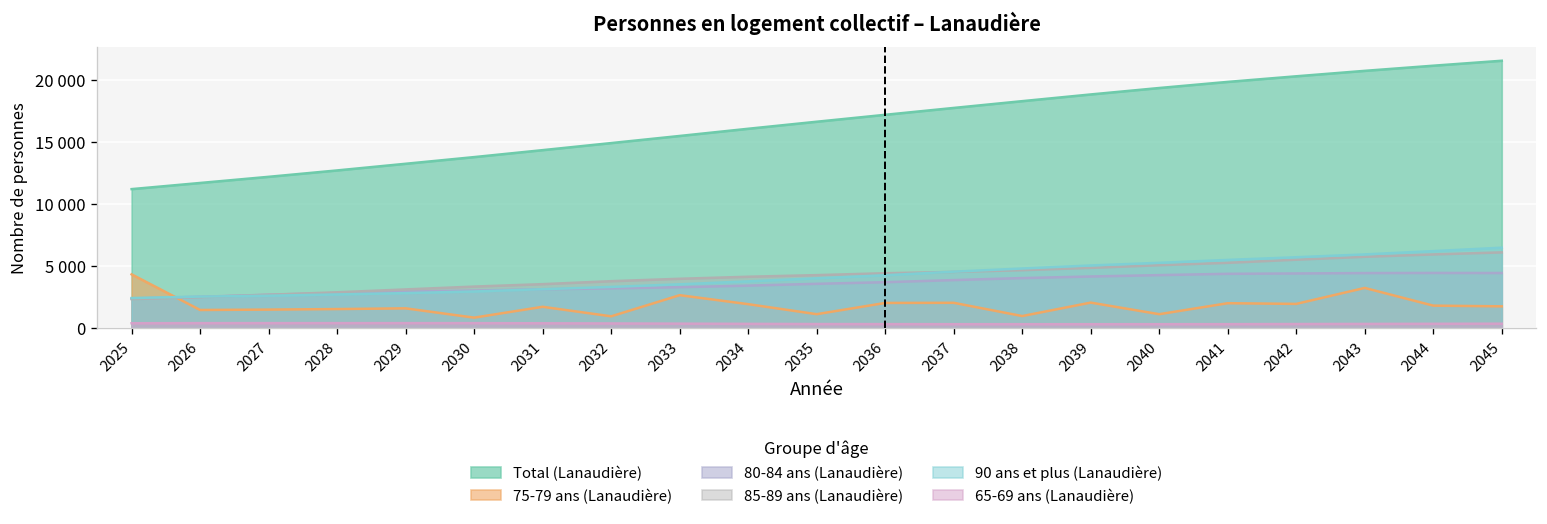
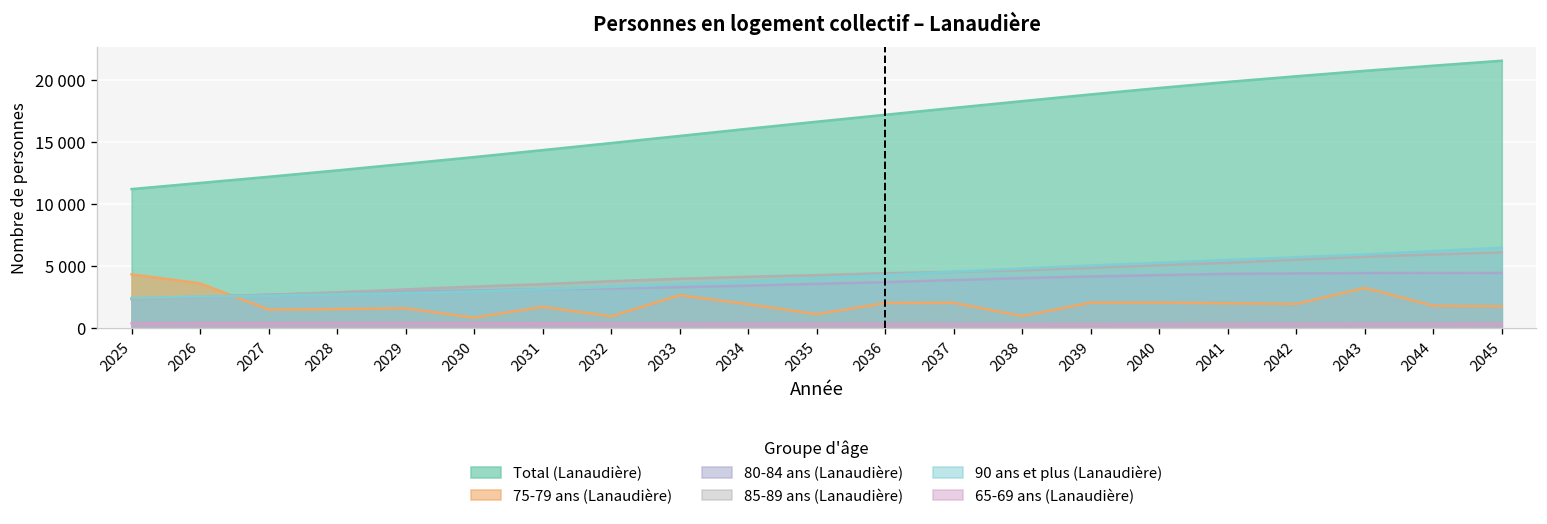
75-79 ans (Lanaudière), 2026: 1500 -> 3600
75-79 ans (Lanaudière), 2040: 1100 -> 2100
